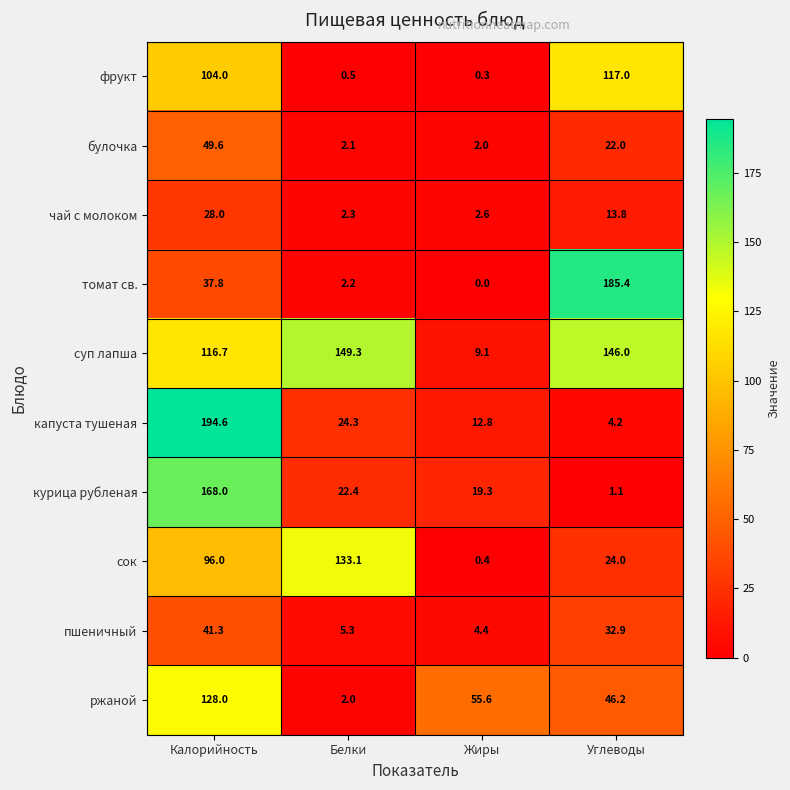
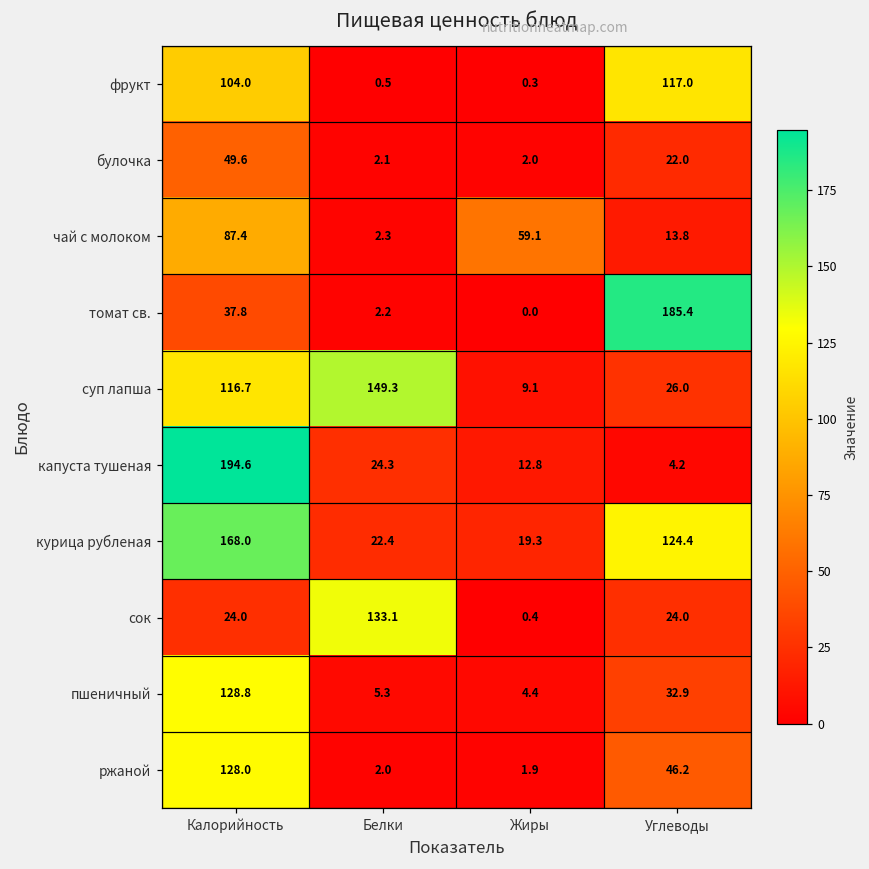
чай с молоком, Калорийность: 28.0 -> 87.4
чай с молоком, Жиры: 2.6 -> 59.1
суп лапша, Углеводы: 146.0 -> 26.0
курица рубленая, Углеводы: 1.1 -> 124.4
сок, Калорийность: 96.0 -> 24.0
пшеничный, Калорийность: 41.3 -> 128.8
ржаной, Жиры: 55.6 -> 1.9
